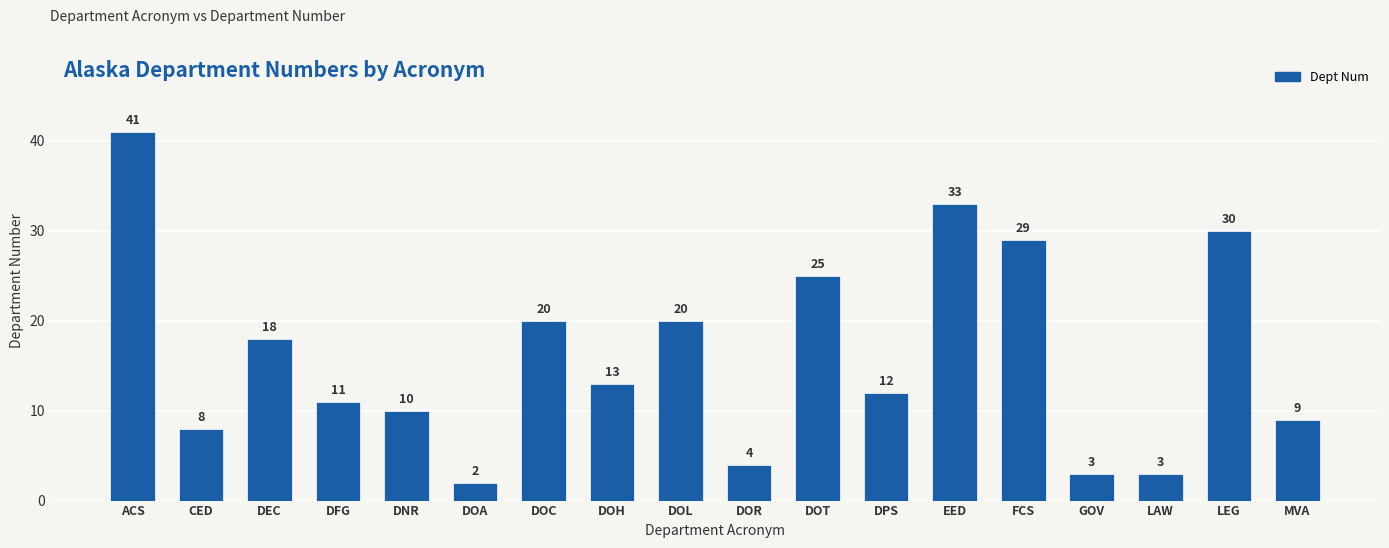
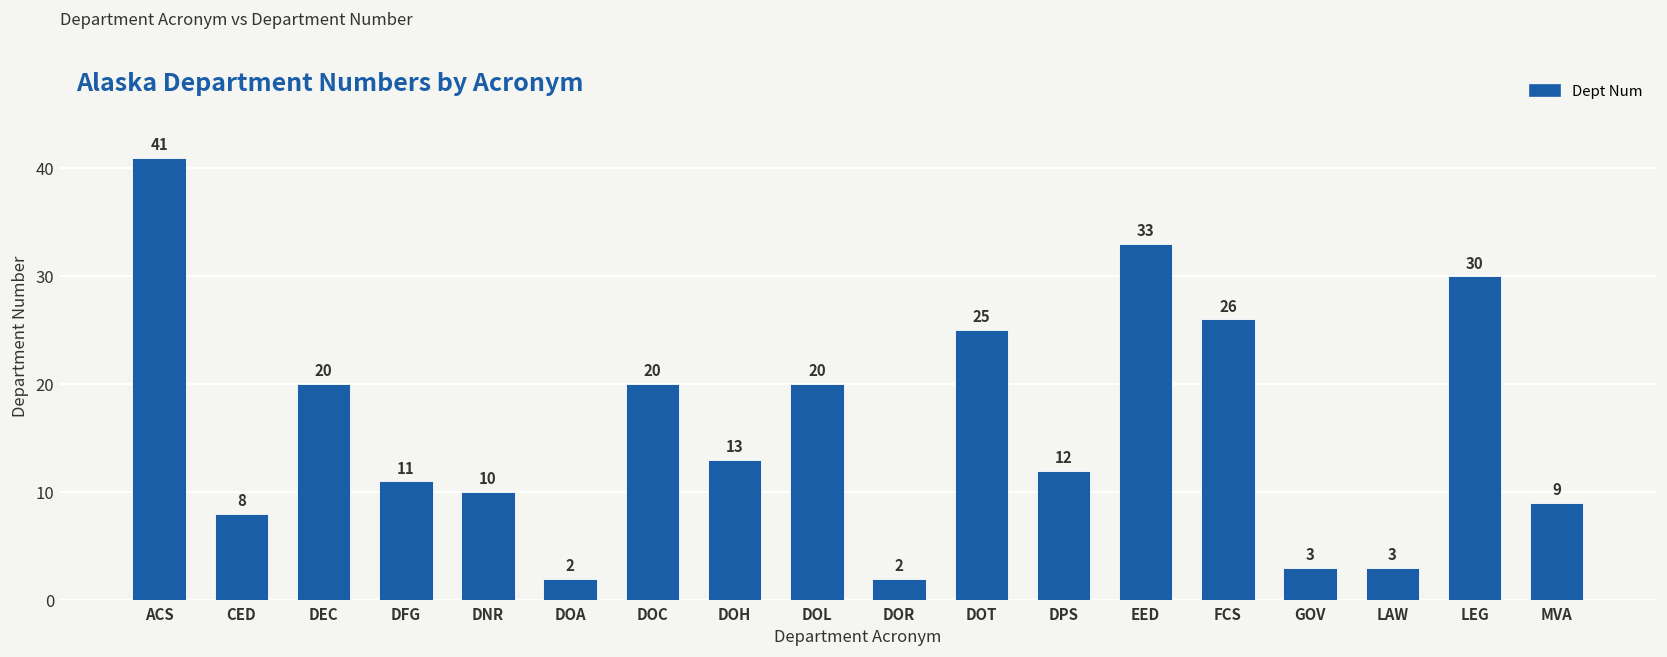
DEC: 18 -> 20
DOR: 4 -> 2
FCS: 29 -> 26
